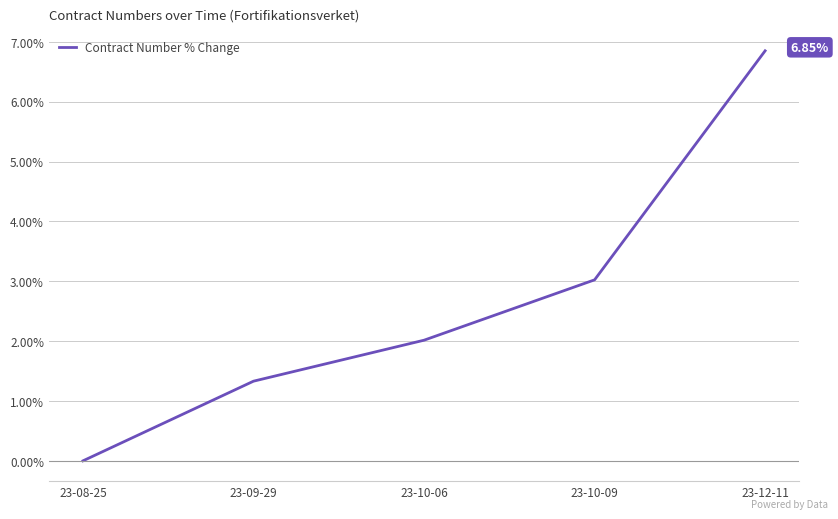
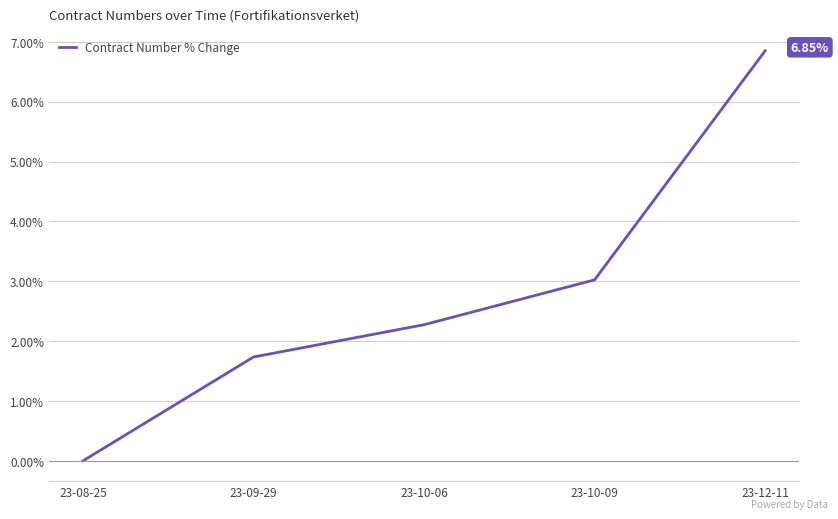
23-09-29: 1.3% -> 1.7%
23-10-06: 2.0% -> 2.3%
